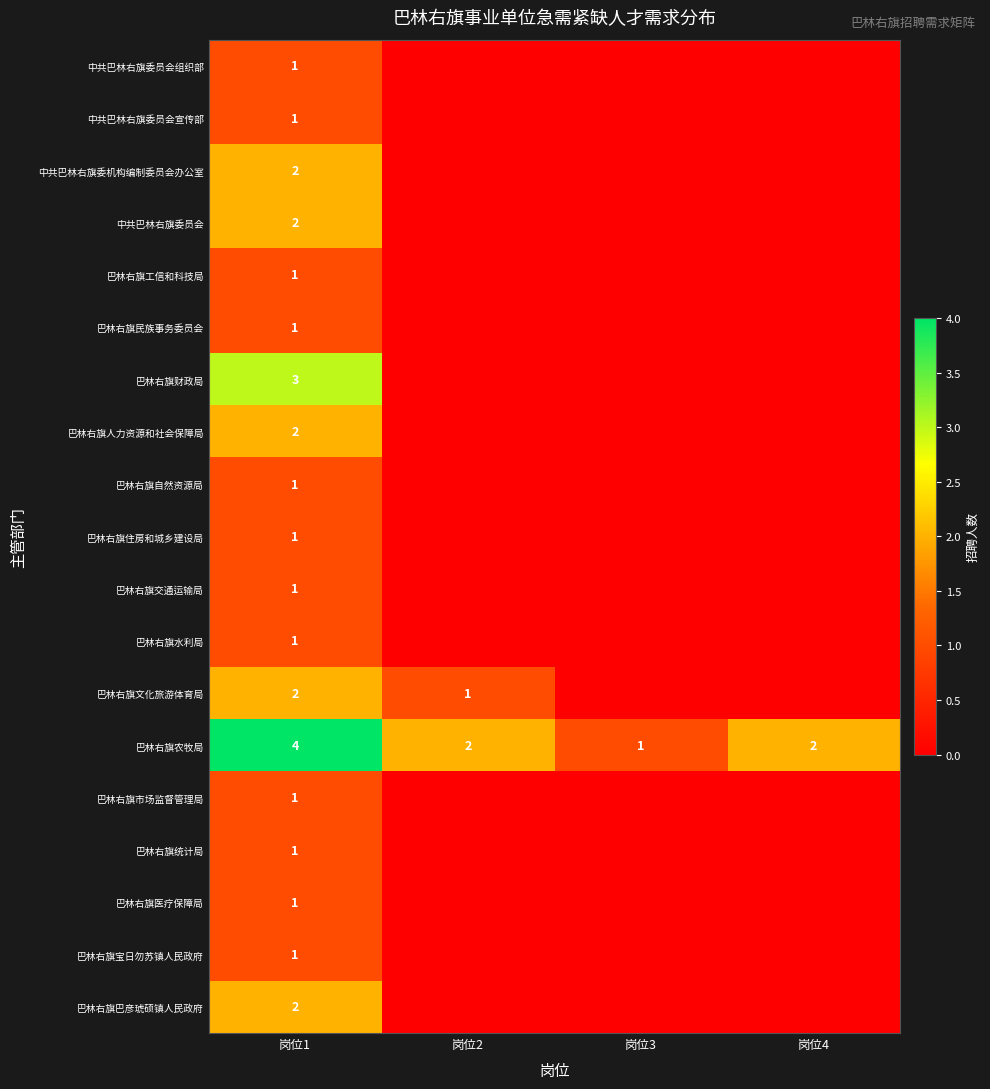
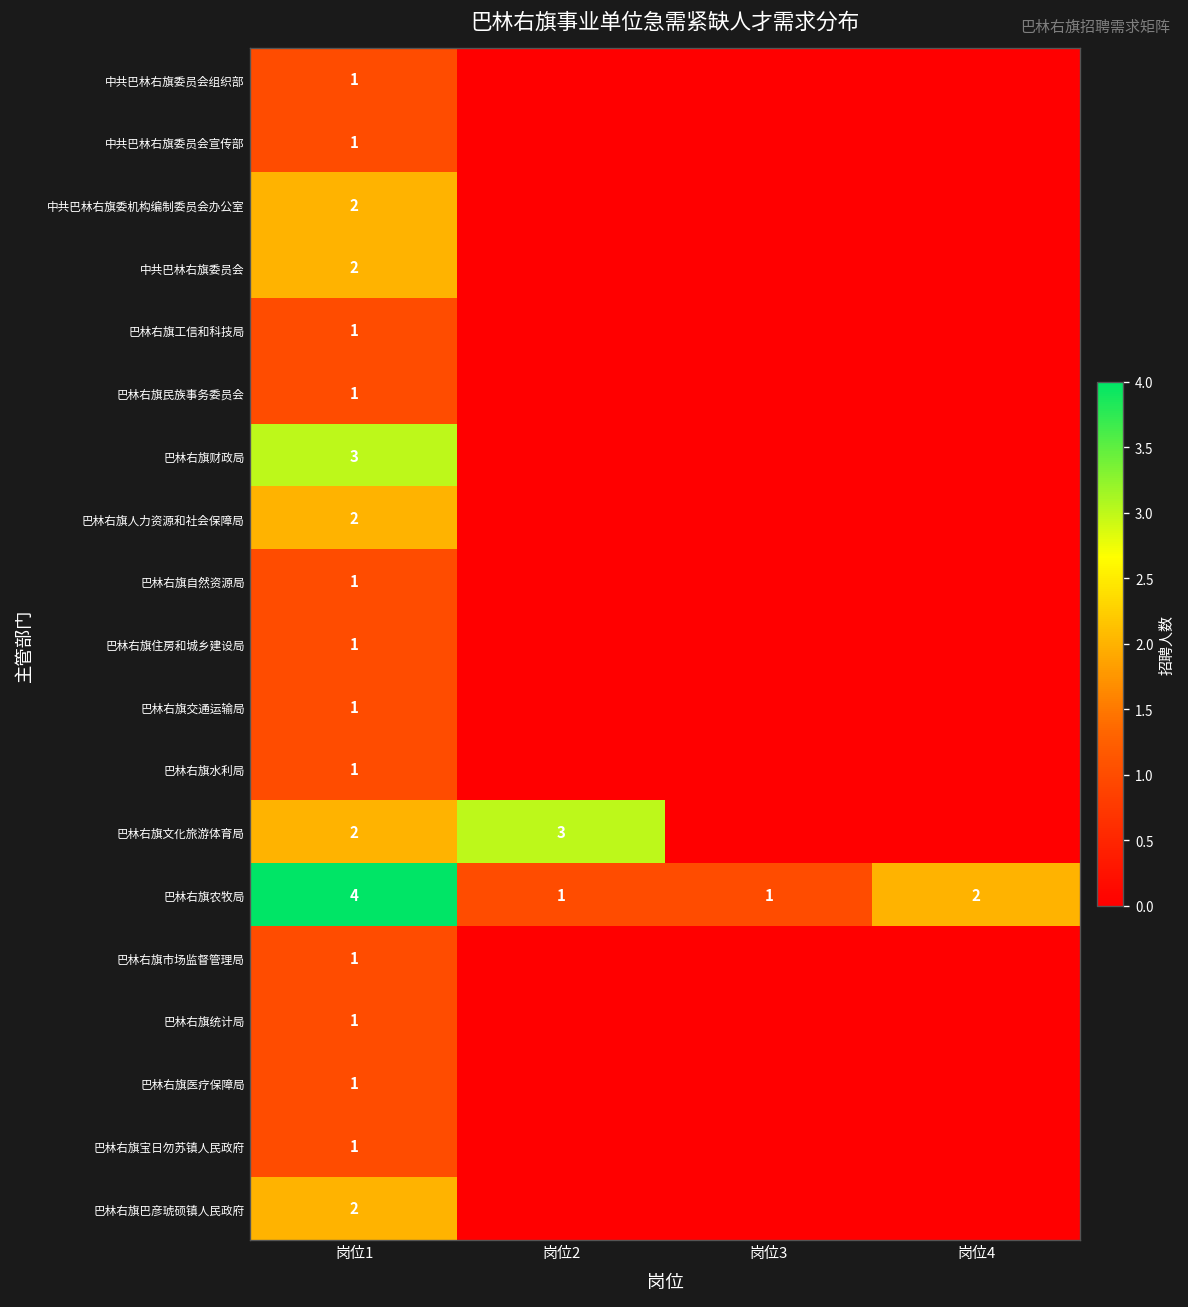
巴林右旗文化旅游体育局, 岗位2: 1 -> 3
巴林右旗农牧局, 岗位2: 2 -> 1
